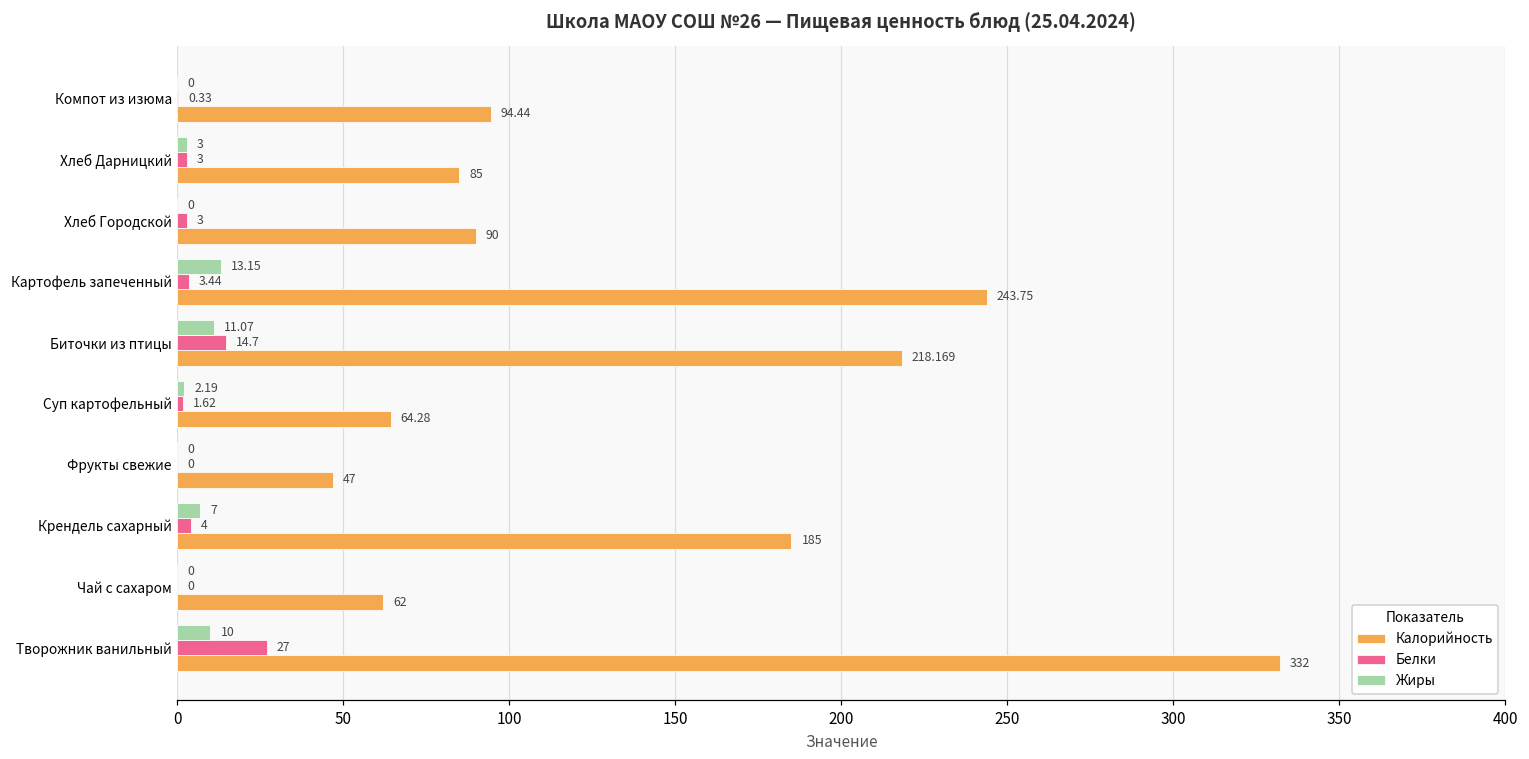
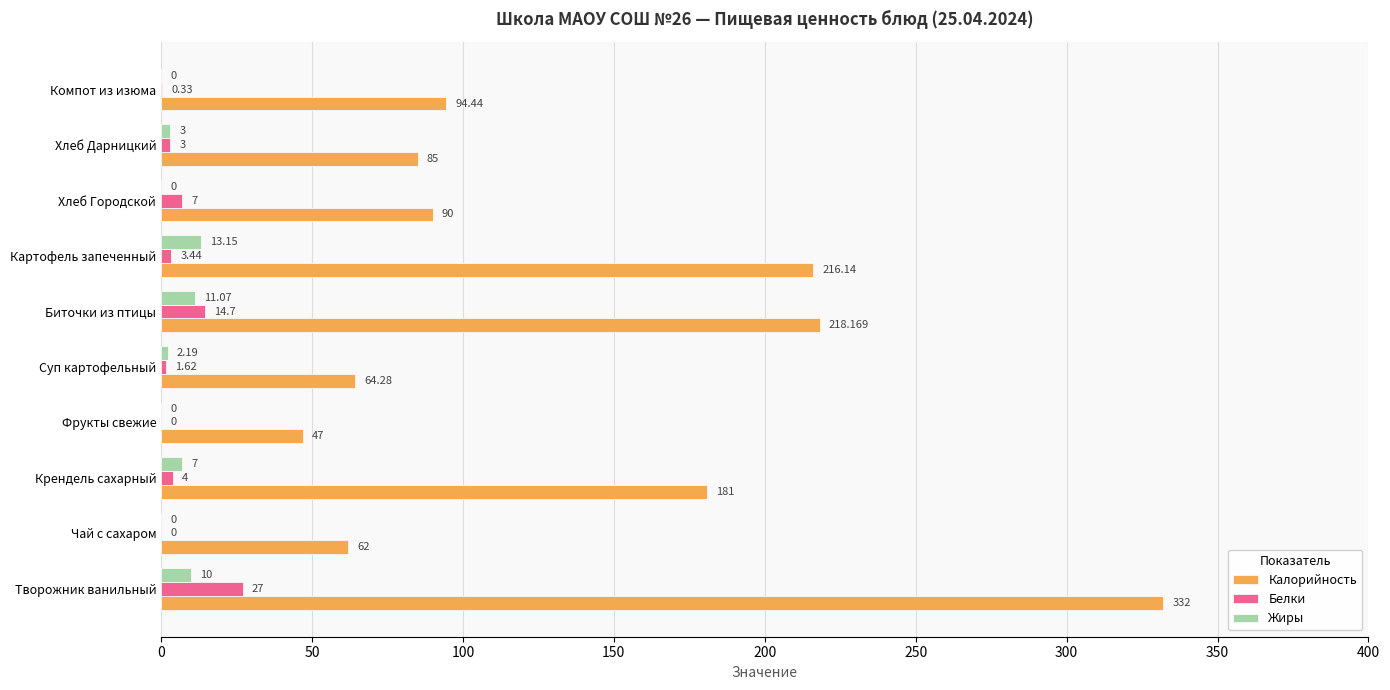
Белки, Хлеб Городской: 3 -> 7
Калорийность, Картофель запеченный: 243.75 -> 216.14
Калорийность, Крендель сахарный: 185 -> 181
